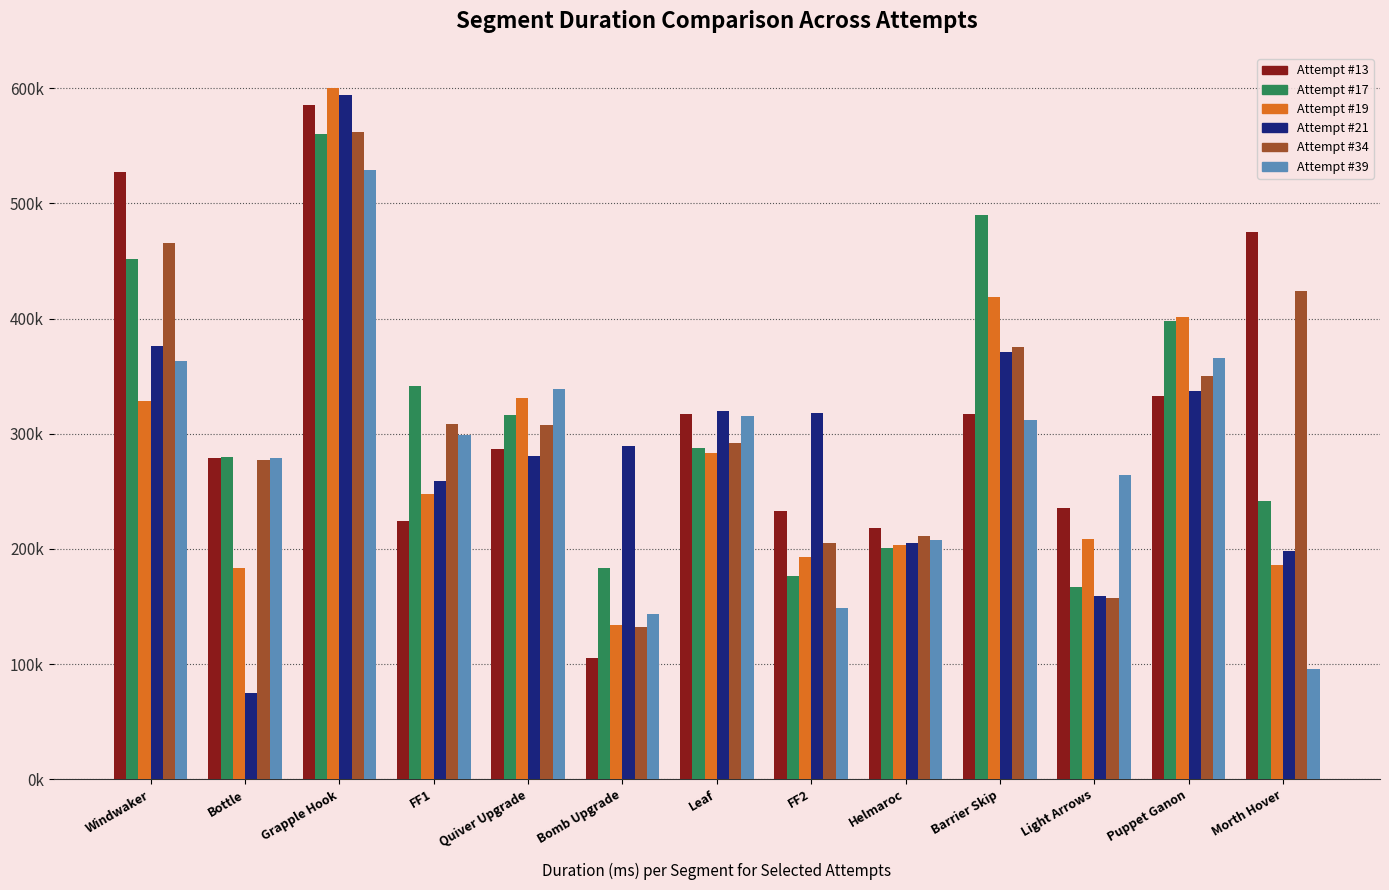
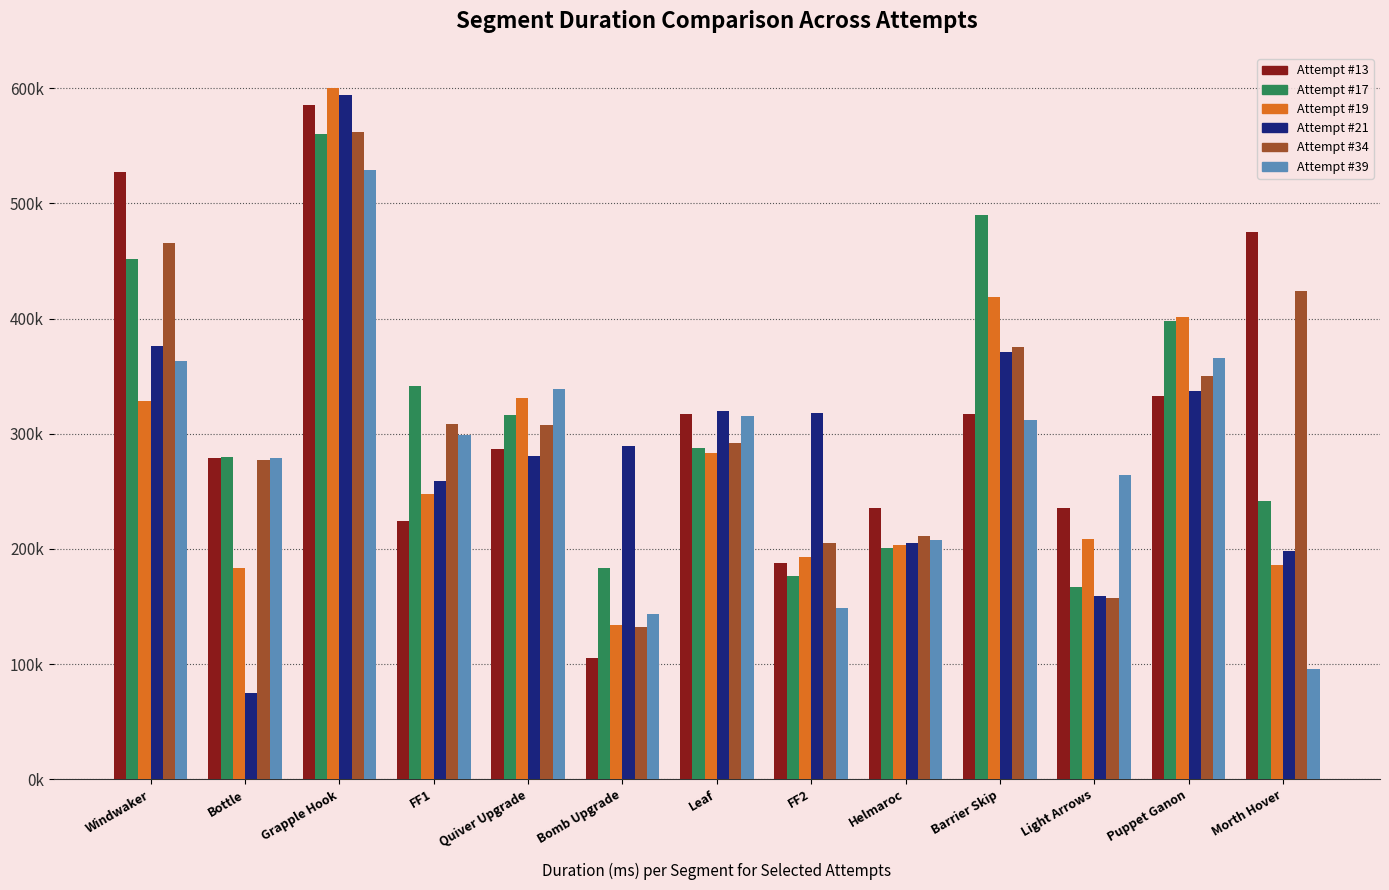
Attempt #13, FF2: 233000 -> 188000
Attempt #13, Helmaroc: 218000 -> 236000
